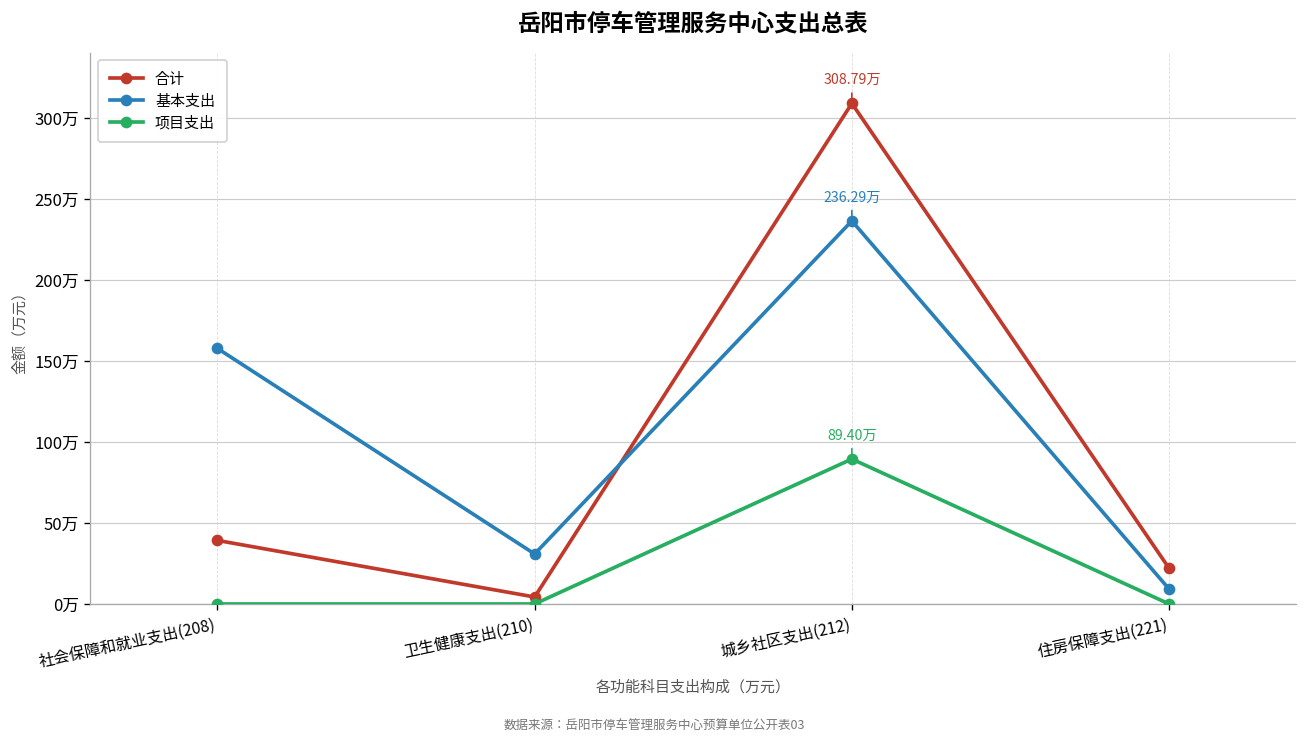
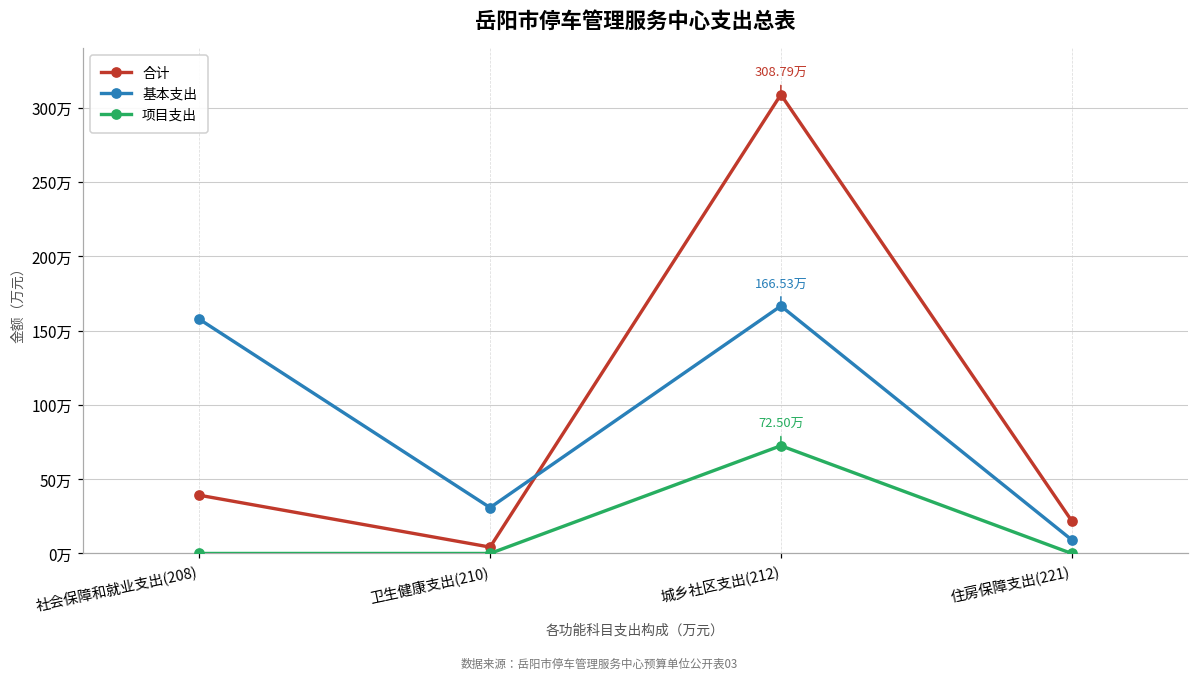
基本支出, 城乡社区支出(212): 236.29万 -> 166.53万
项目支出, 城乡社区支出(212): 89.40万 -> 72.50万
